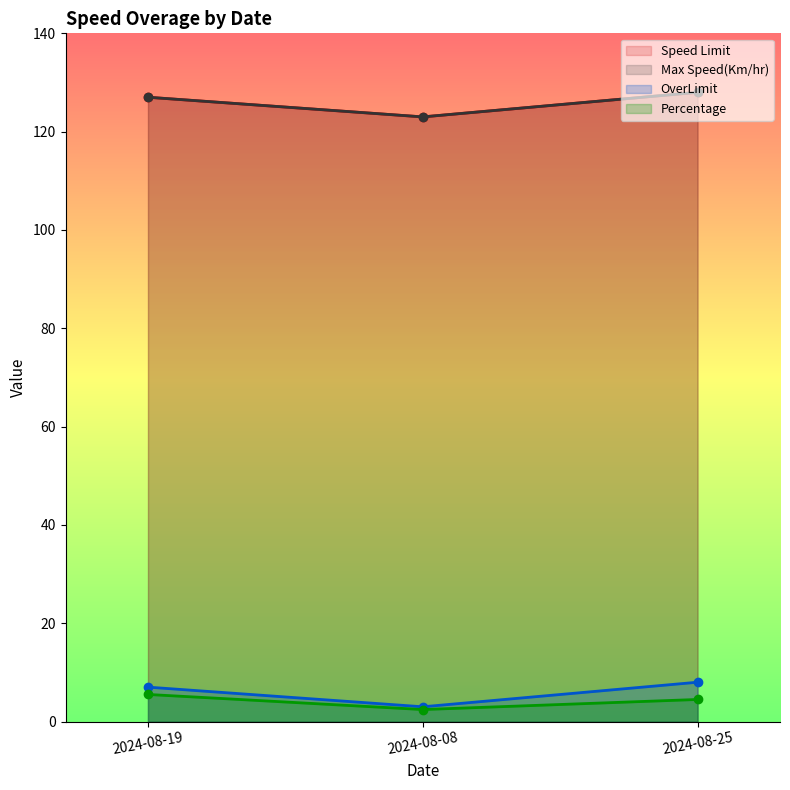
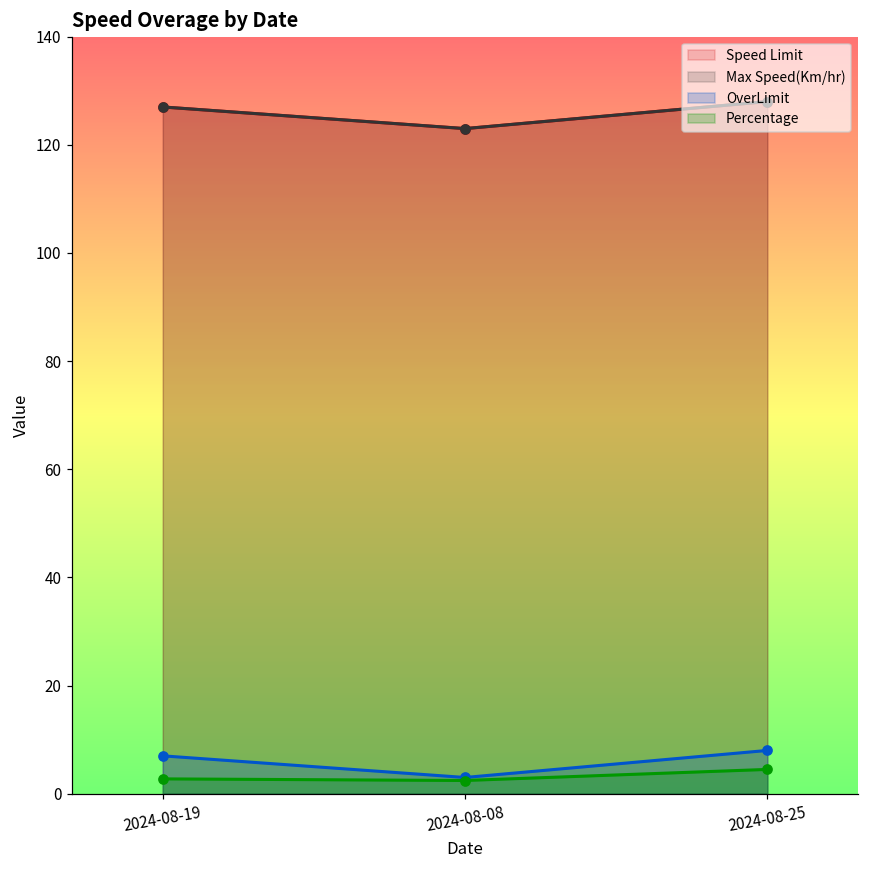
Percentage, 2024-08-19: 6 -> 3
